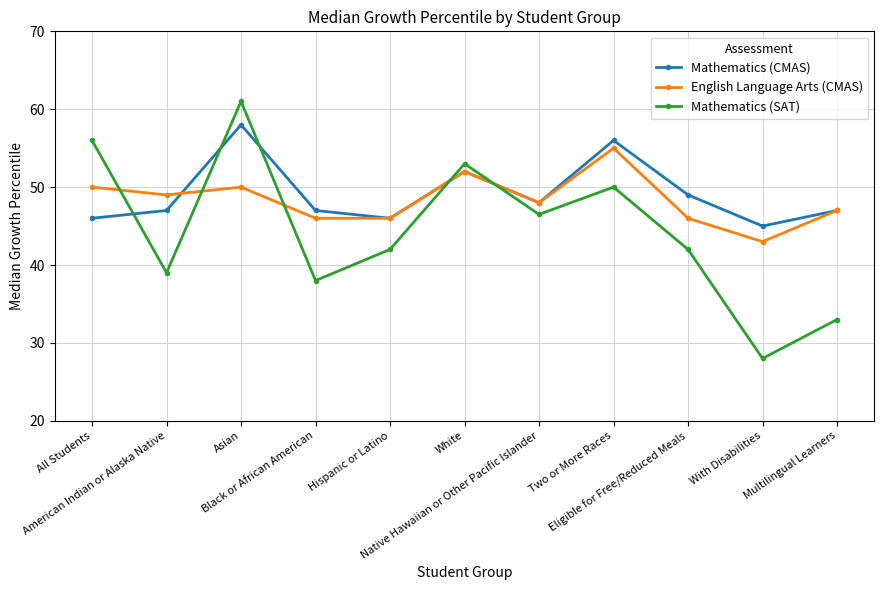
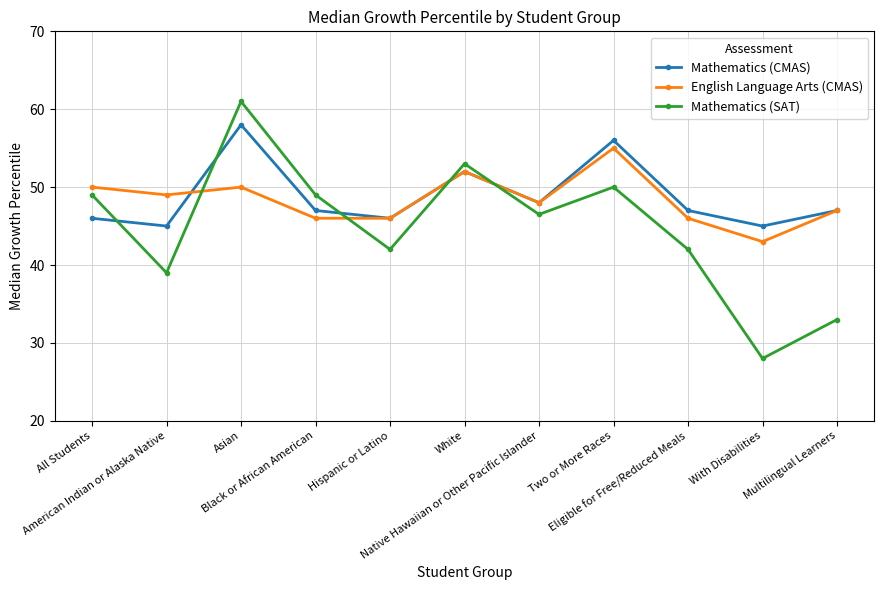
Mathematics (SAT), All Students: 56 -> 49
Mathematics (CMAS), American Indian or Alaska Native: 47 -> 45
Mathematics (SAT), Black or African American: 38 -> 49
Mathematics (CMAS), Eligible for Free/Reduced Meals: 49 -> 47
